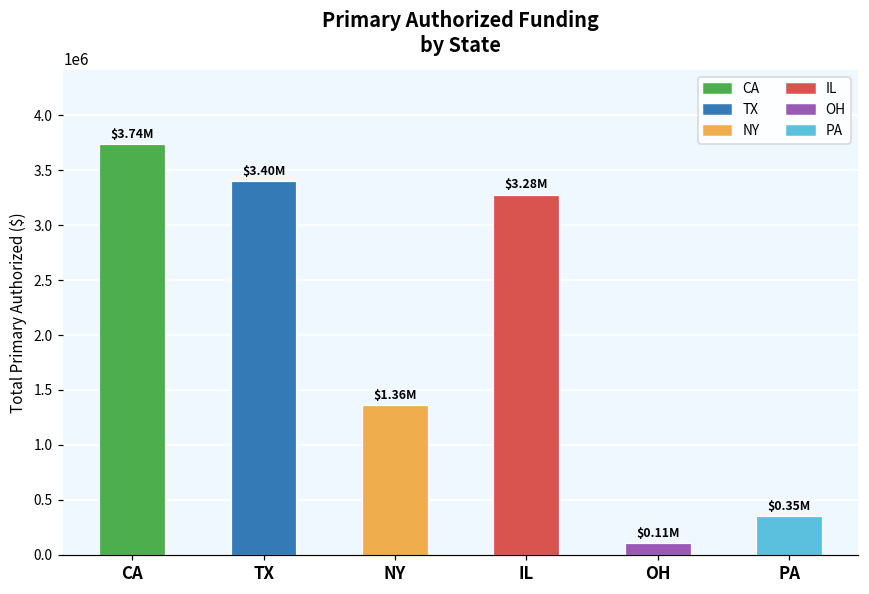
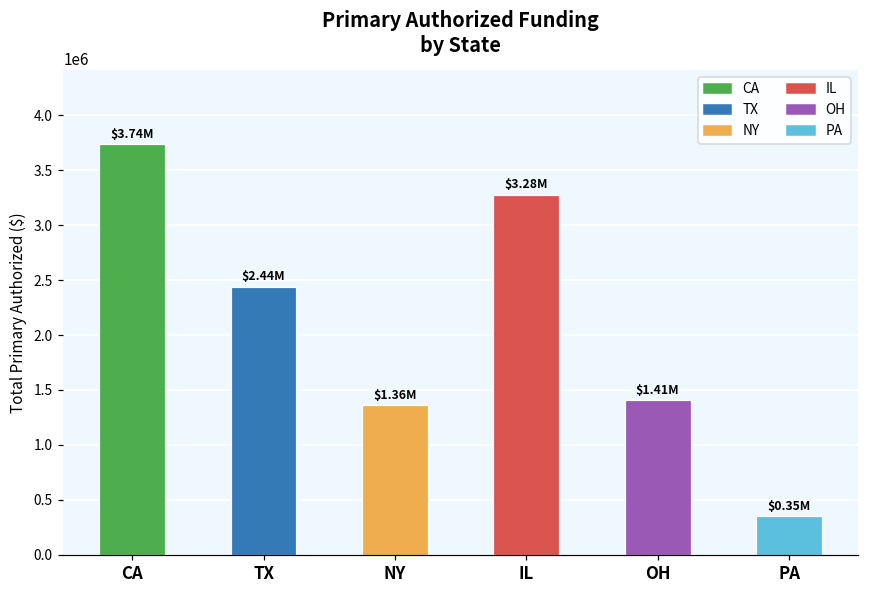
TX: $3.40M -> $2.44M
OH: $0.11M -> $1.41M
